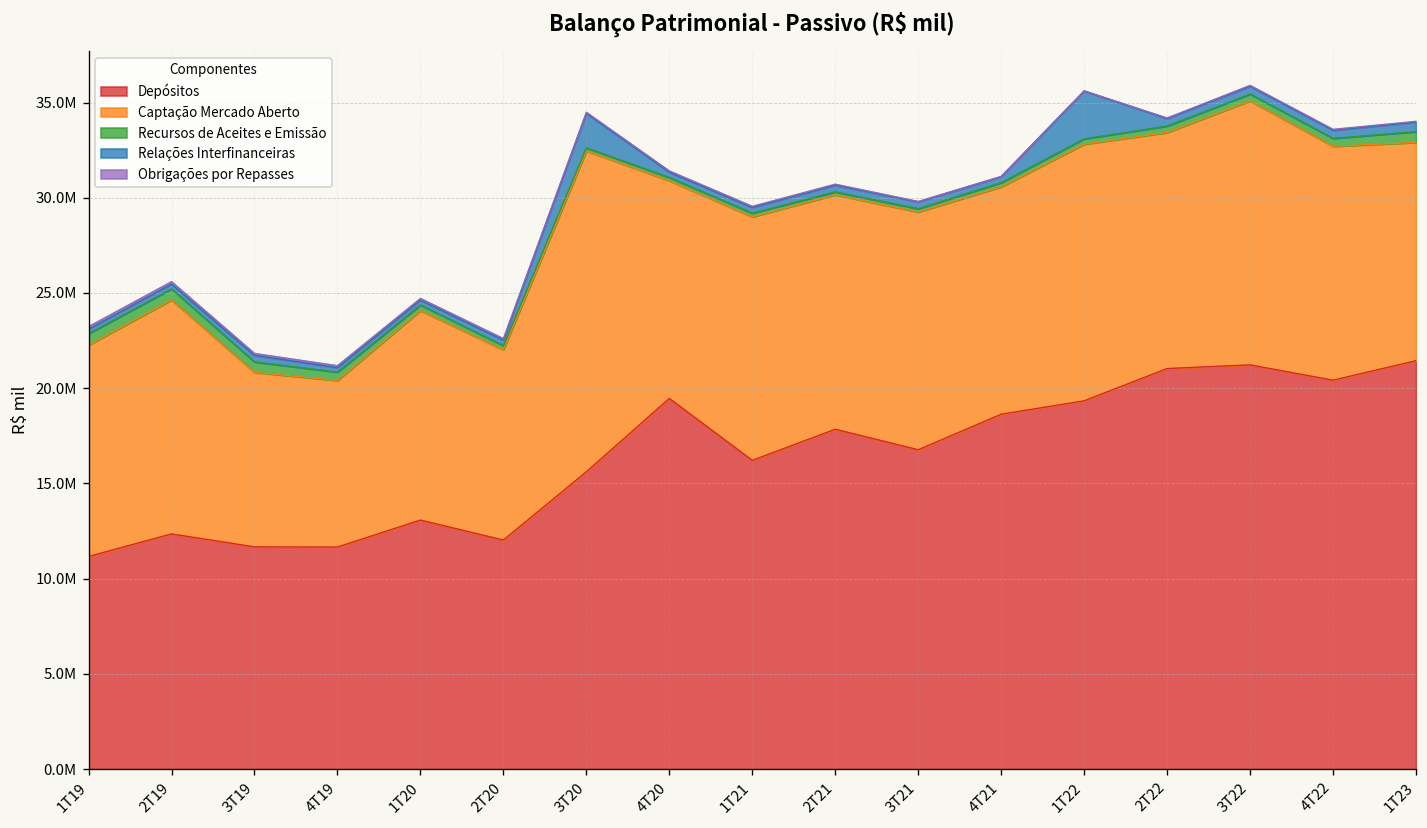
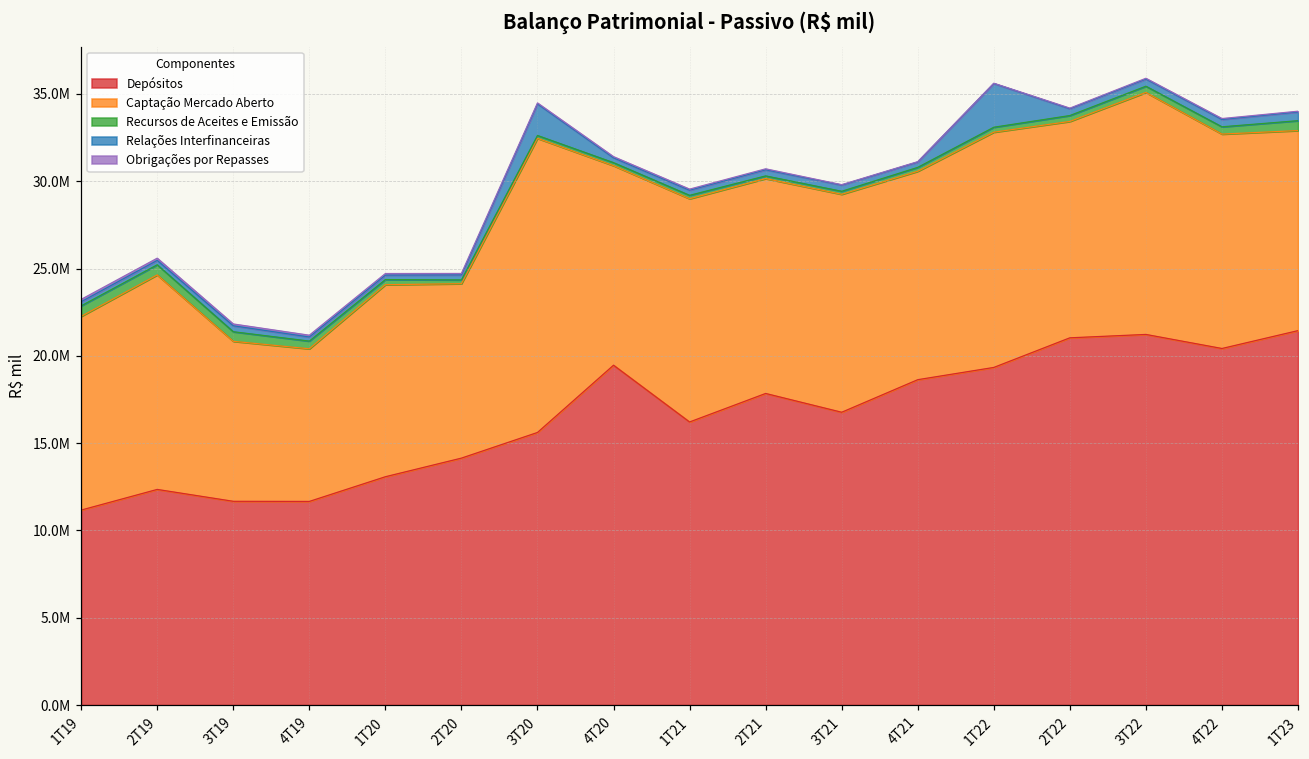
Depósitos, 2T20: 12000000 -> 14100000
